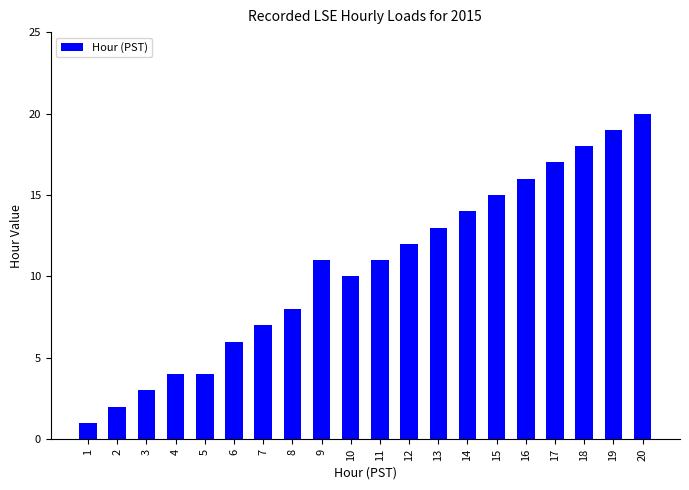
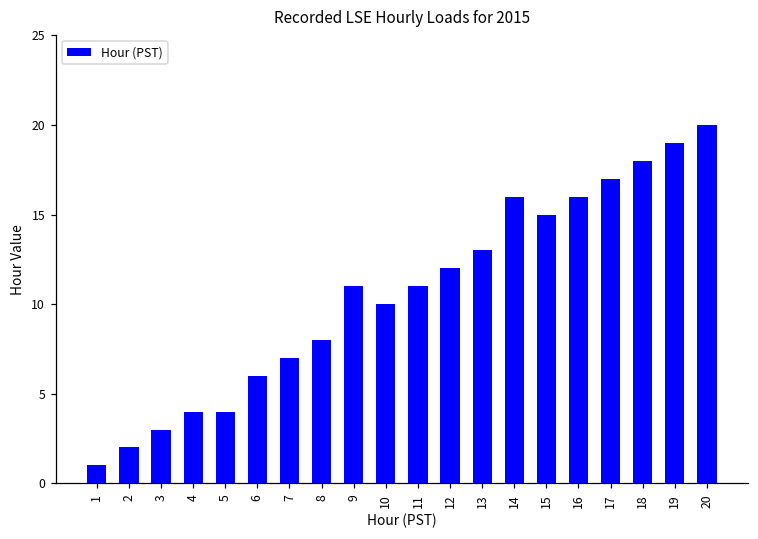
14: 14 -> 16
